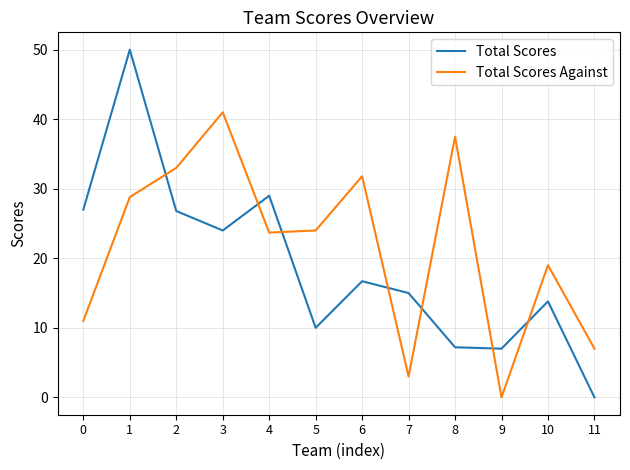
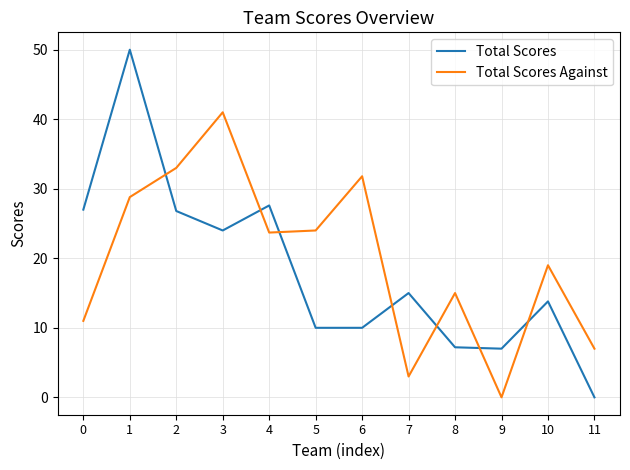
Total Scores, 4: 29 -> 28
Total Scores, 6: 17 -> 10
Total Scores Against, 8: 38 -> 15
